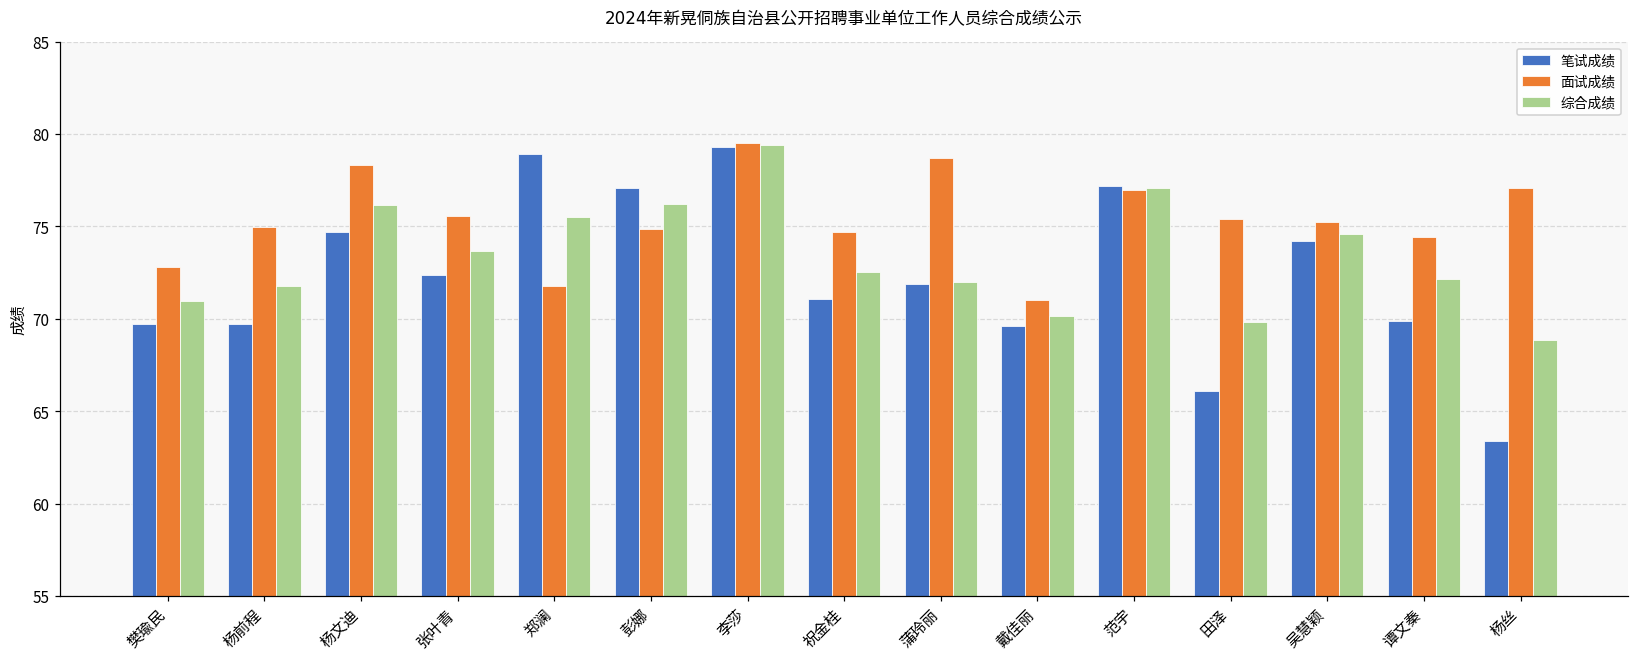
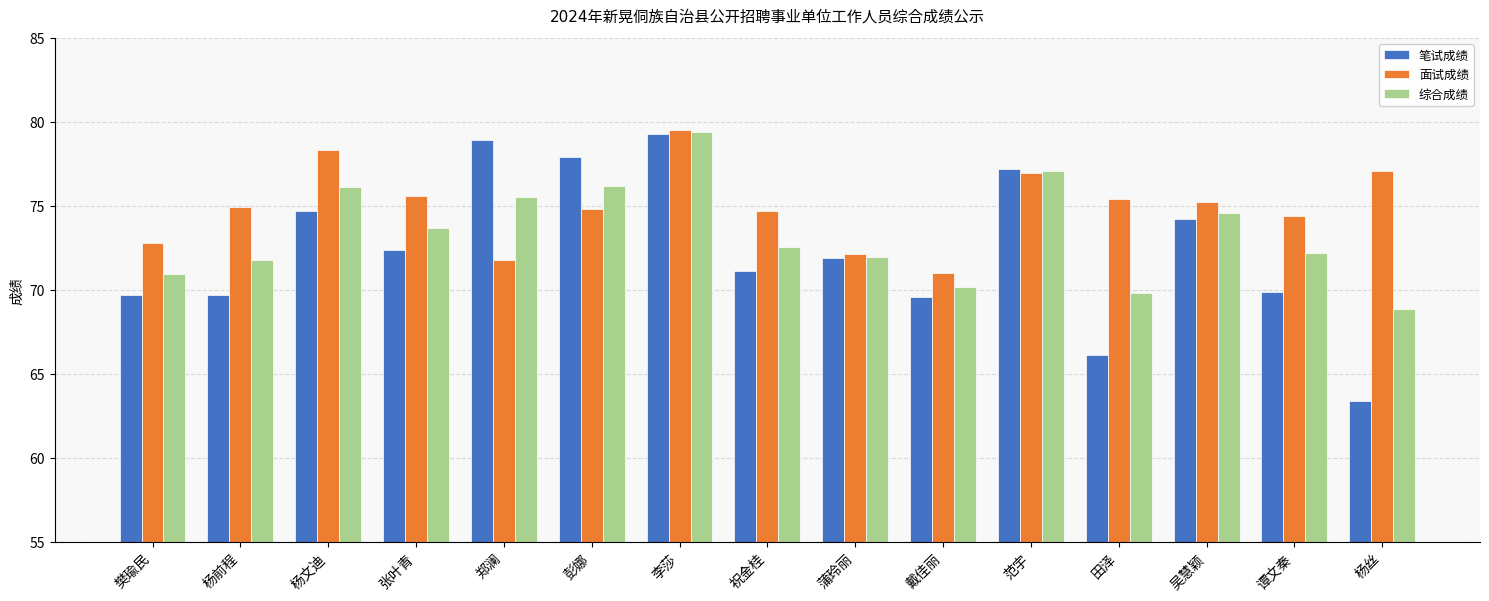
笔试成绩, 彭娜: 77.1 -> 77.9
面试成绩, 蒲玲丽: 78.7 -> 72.1
